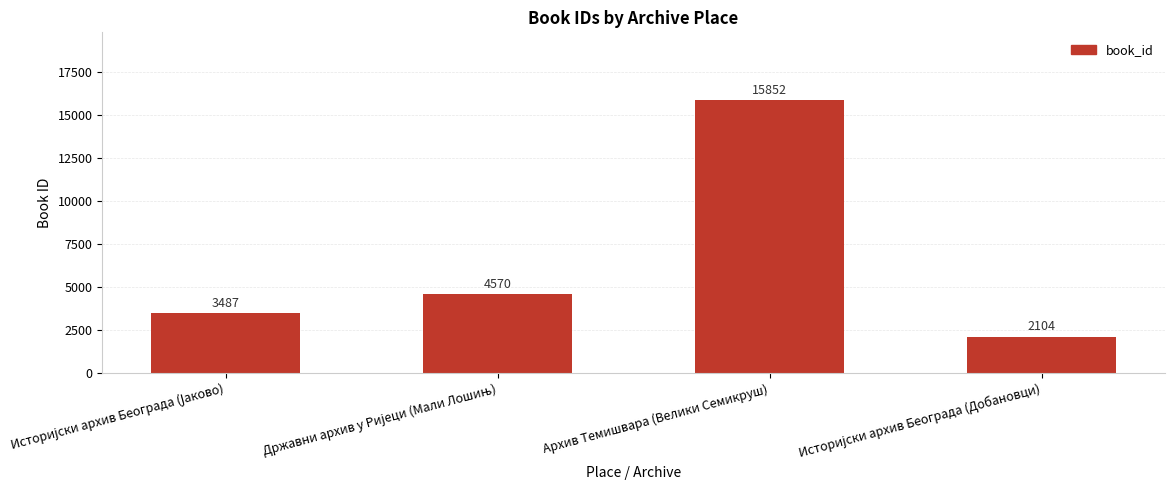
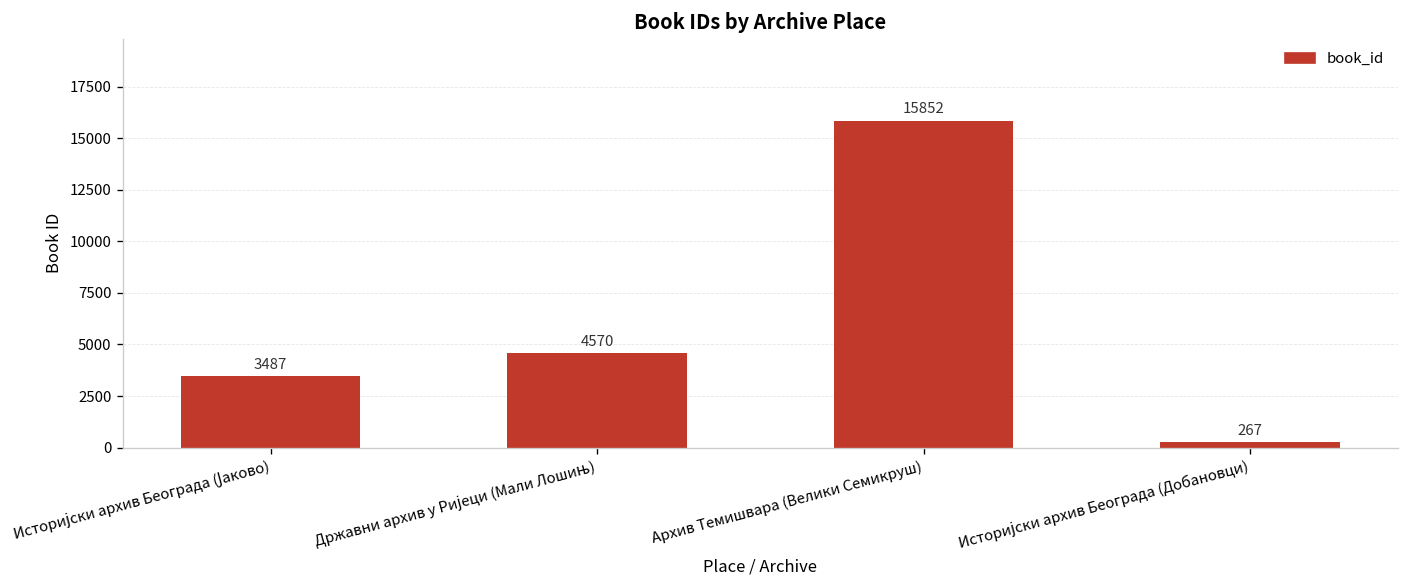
Историјски архив Београда (Добановци): 2104 -> 267
